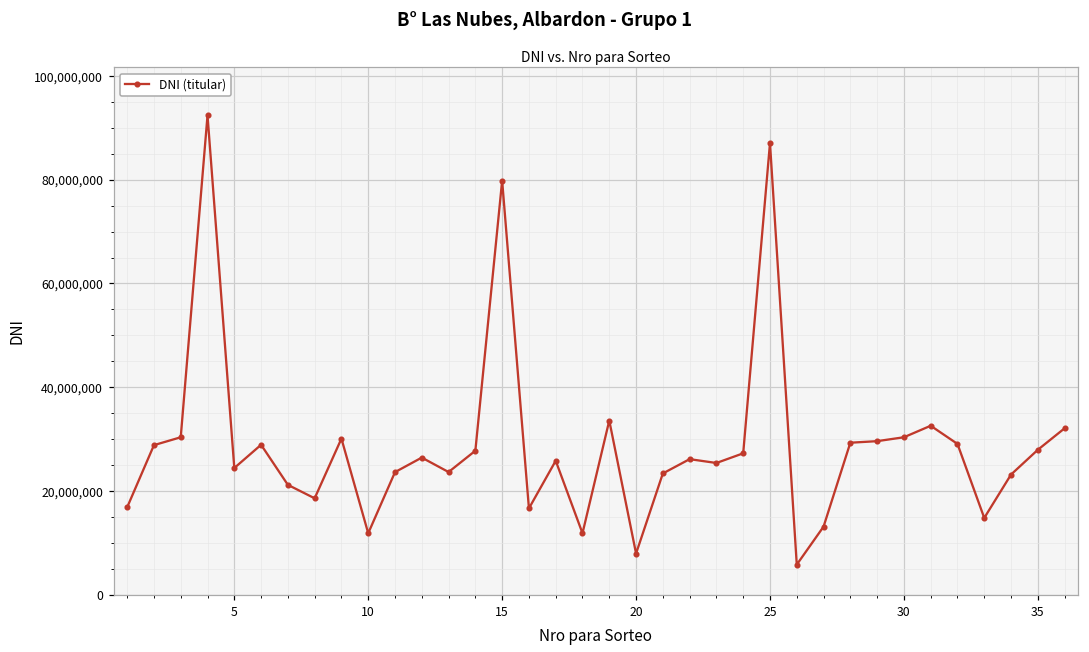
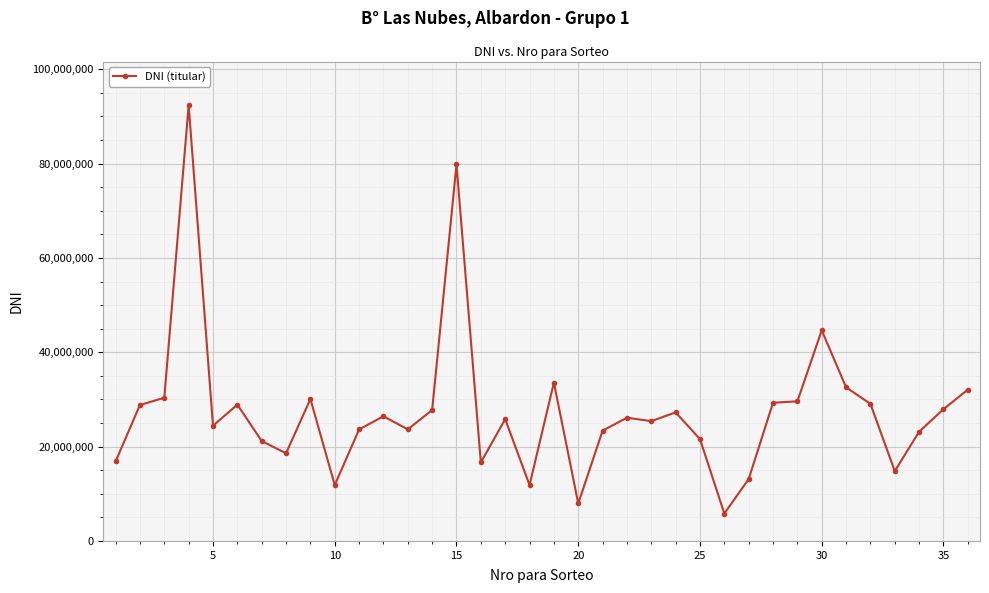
25: 87,000,000 -> 22,000,000
30: 30,000,000 -> 45,000,000
